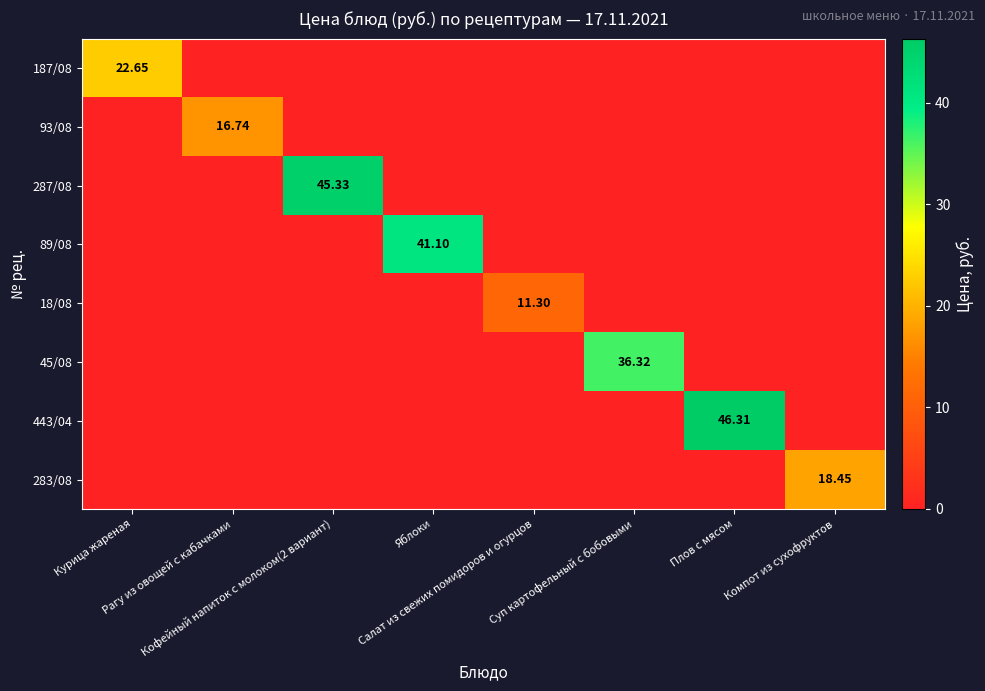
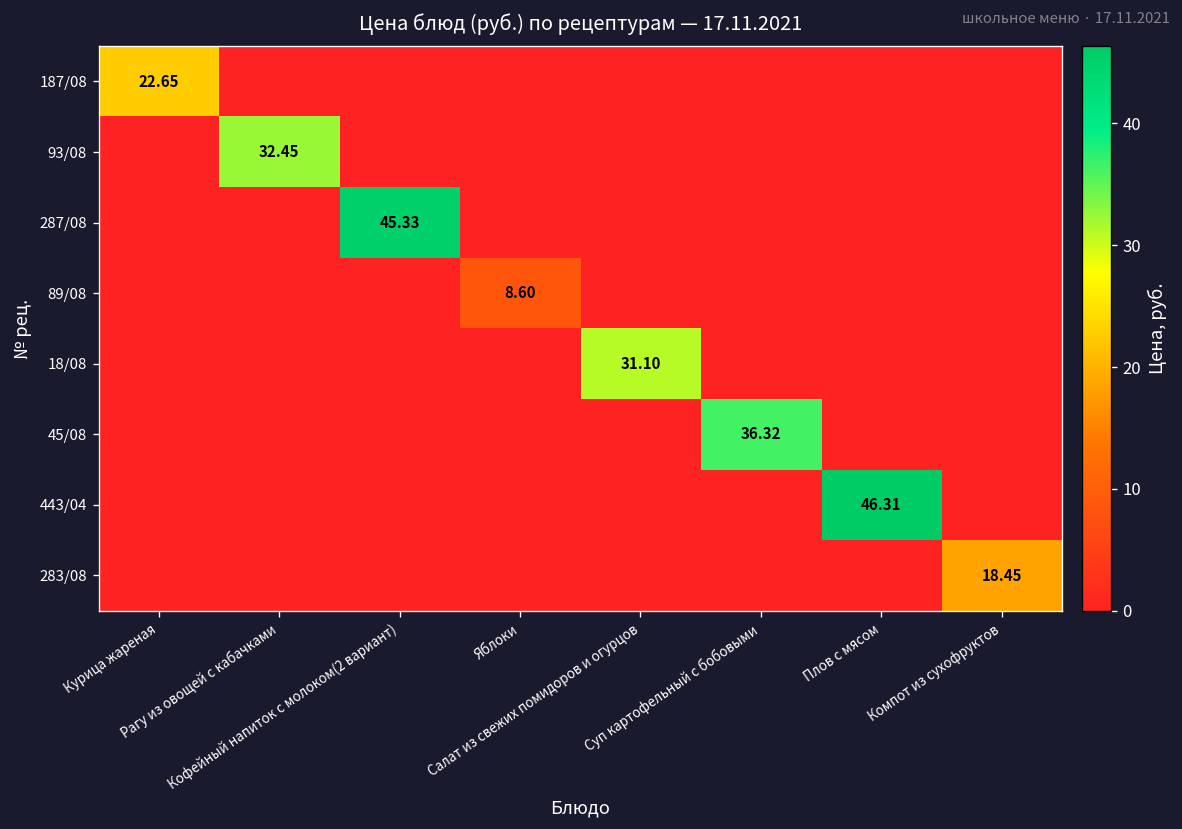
93/08, Рагу из овощей с кабачками: 16.74 -> 32.45
89/08, Яблоки: 41.10 -> 8.60
18/08, Салат из свежих помидоров и огурцов: 11.30 -> 31.10
